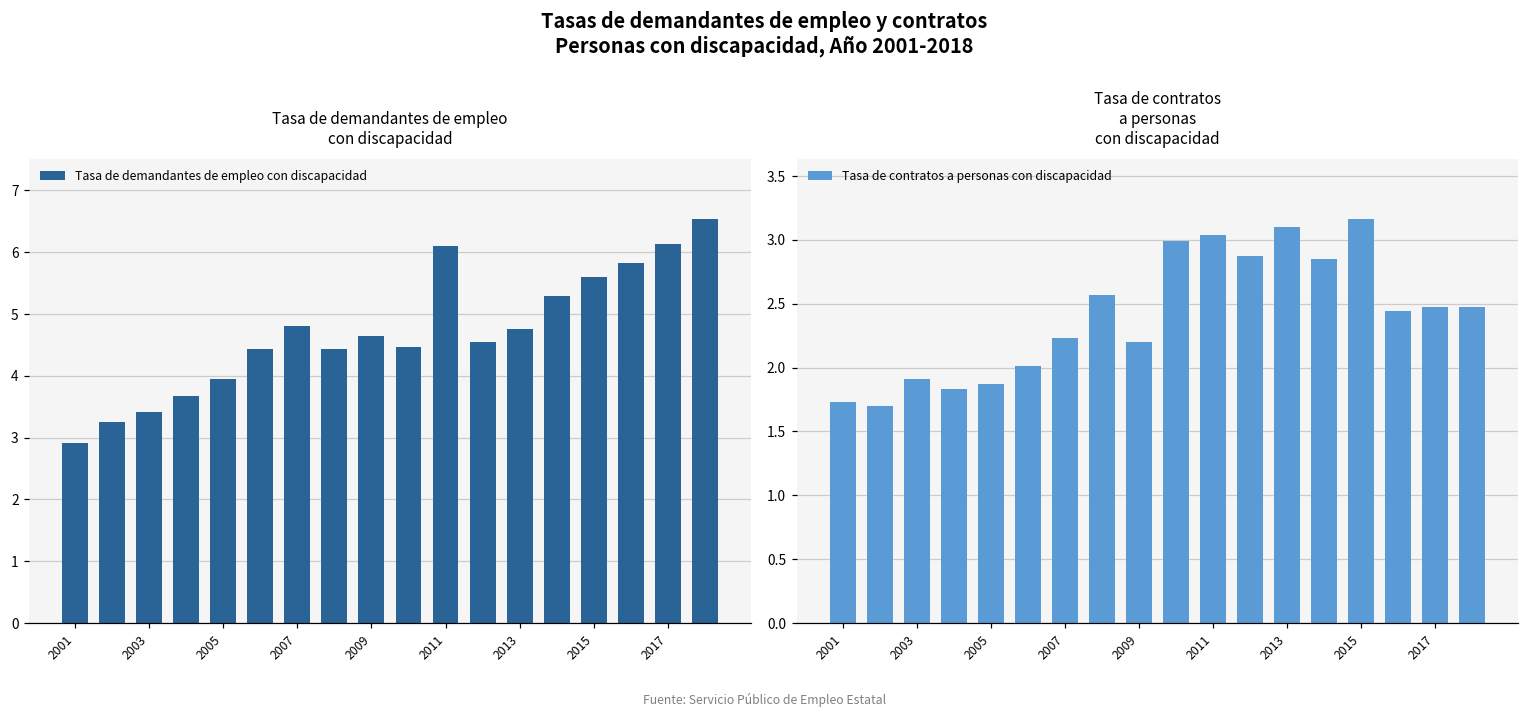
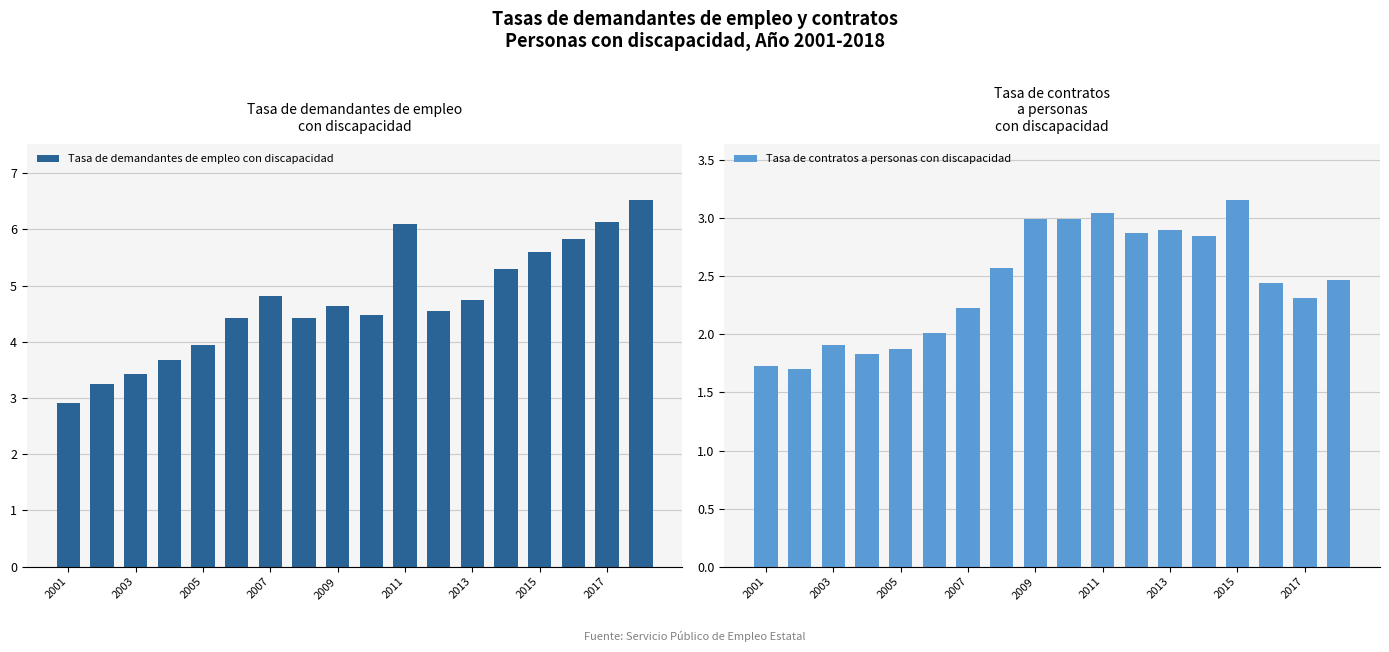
Tasa de contratos a personas con discapacidad, 2009: 2.20 -> 2.99
Tasa de contratos a personas con discapacidad, 2013: 3.1 -> 2.9
Tasa de contratos a personas con discapacidad, 2017: 2.47 -> 2.31
